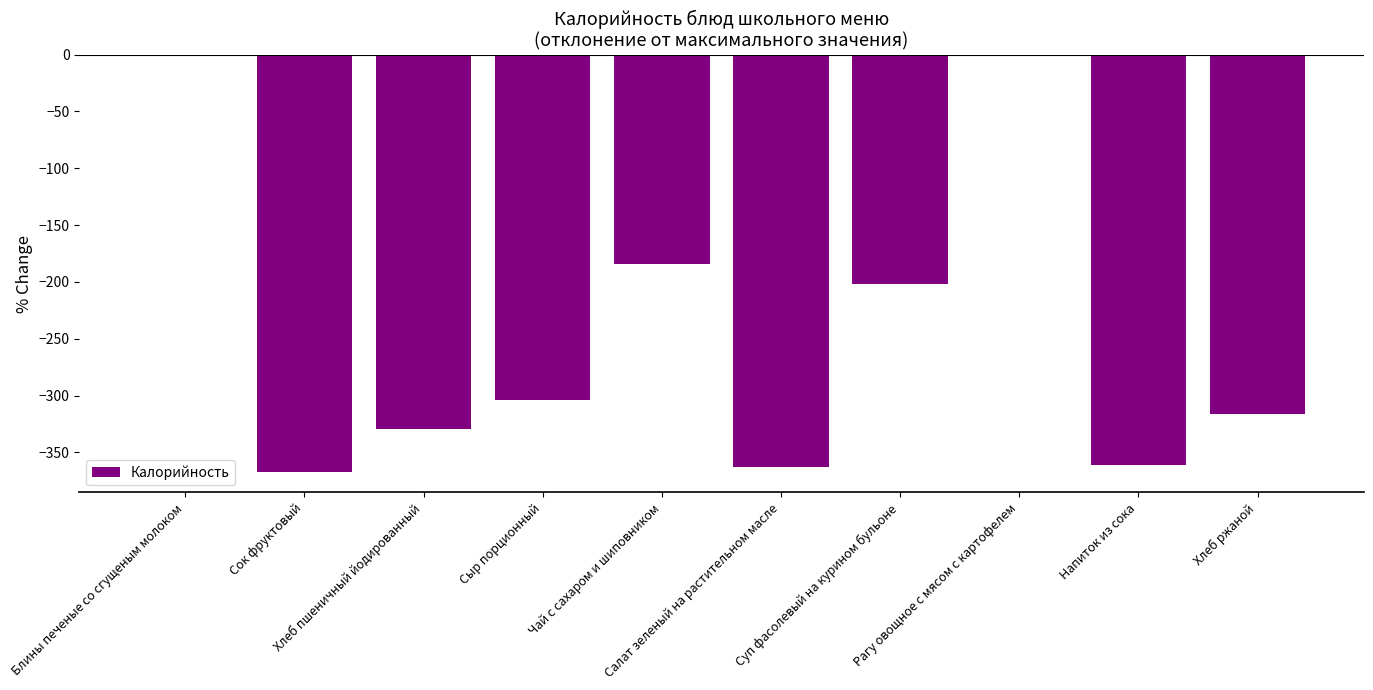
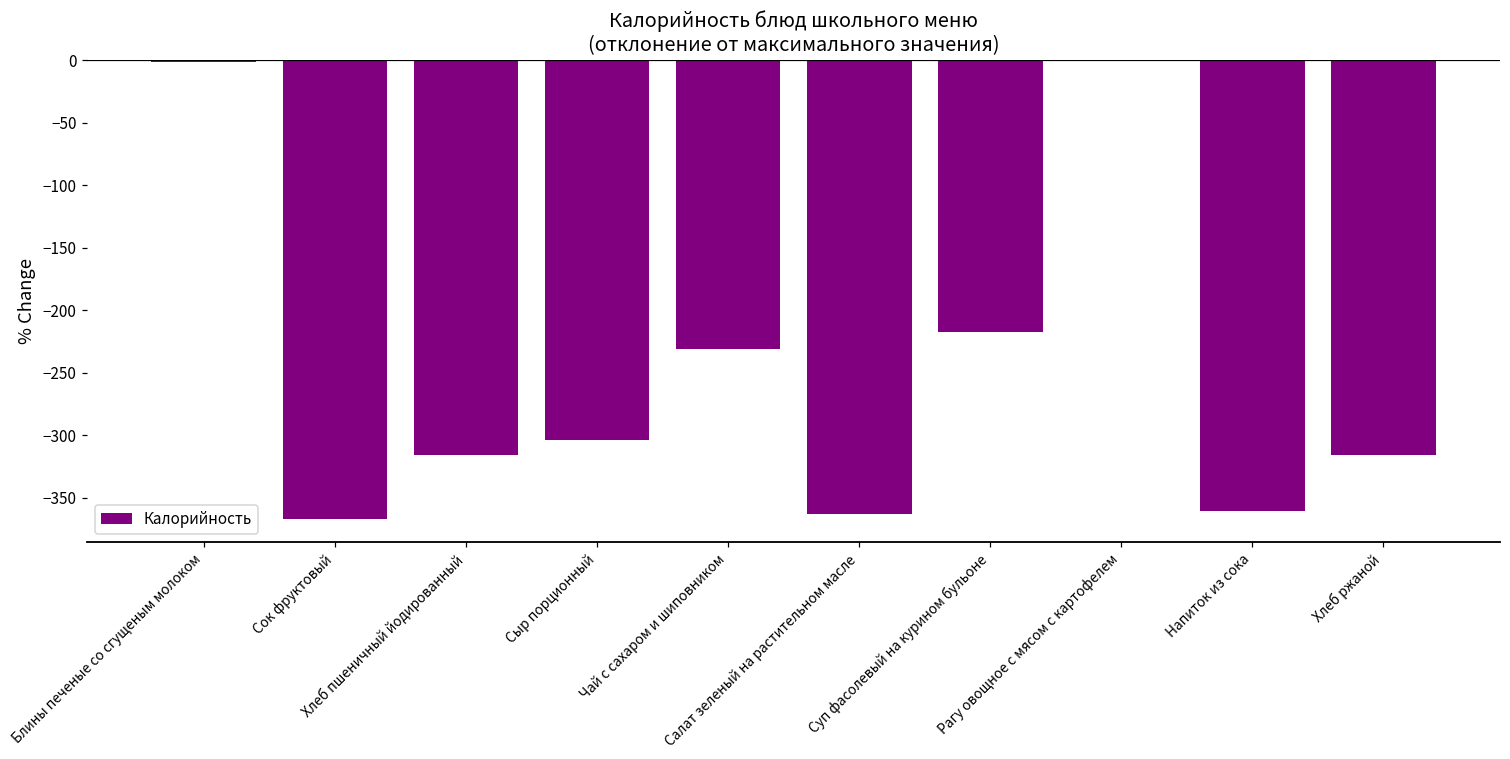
Хлеб пшеничный йодированный: -330 -> -316
Чай с сахаром и шиповником: -184 -> -231
Суп фасолевый на курином бульоне: -202 -> -217
